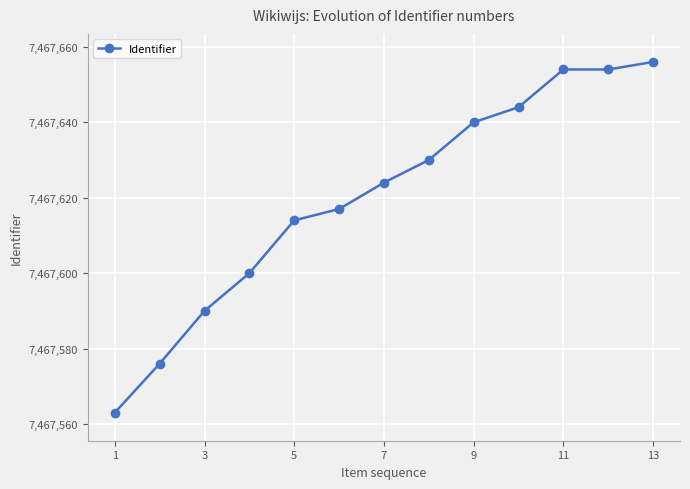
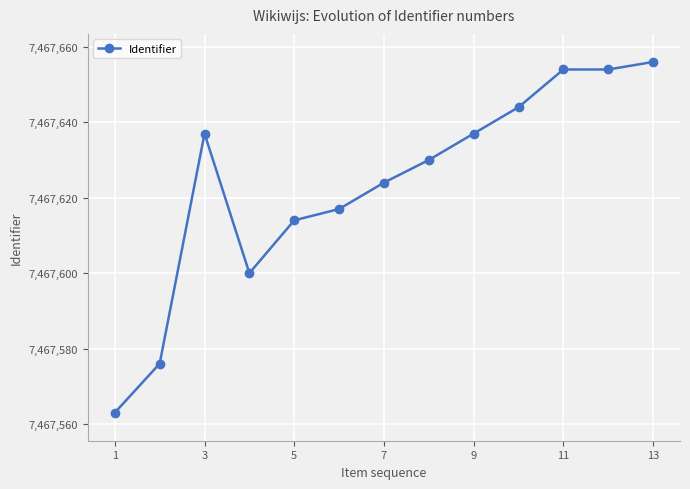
3: 7,467,590 -> 7,467,637
9: 7,467,640 -> 7,467,637
